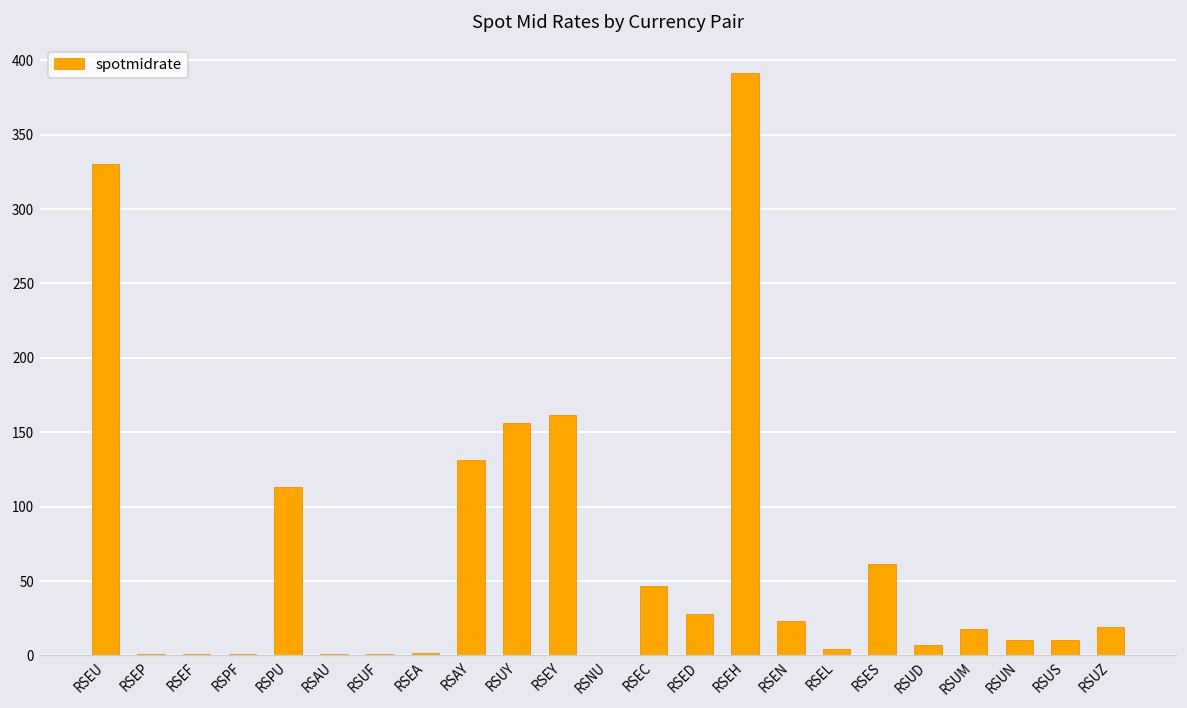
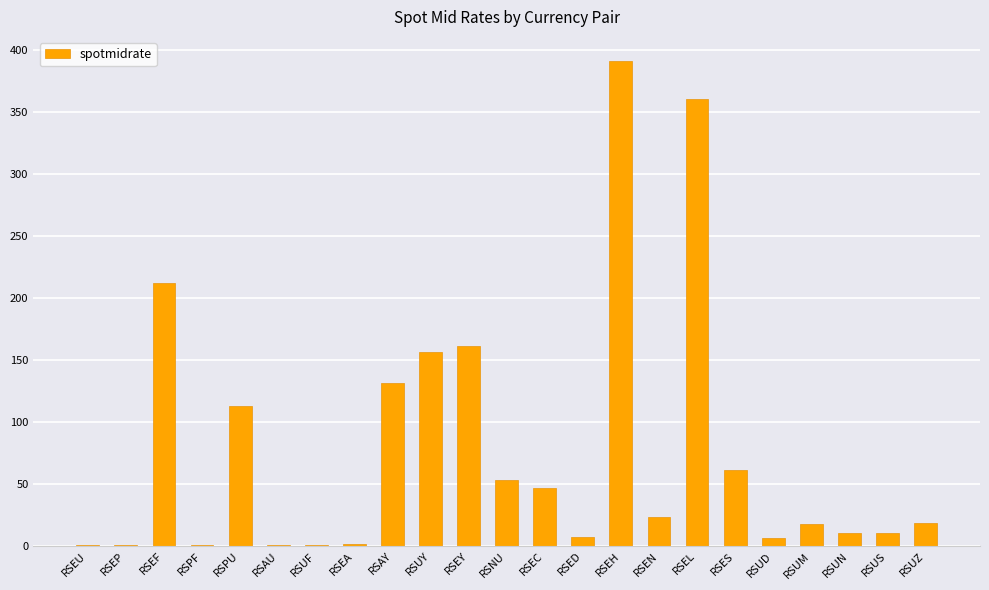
RSEU: 330 -> 1
RSEF: 1 -> 212
RSNU: 1 -> 53
RSED: 28 -> 7
RSEL: 4 -> 361
